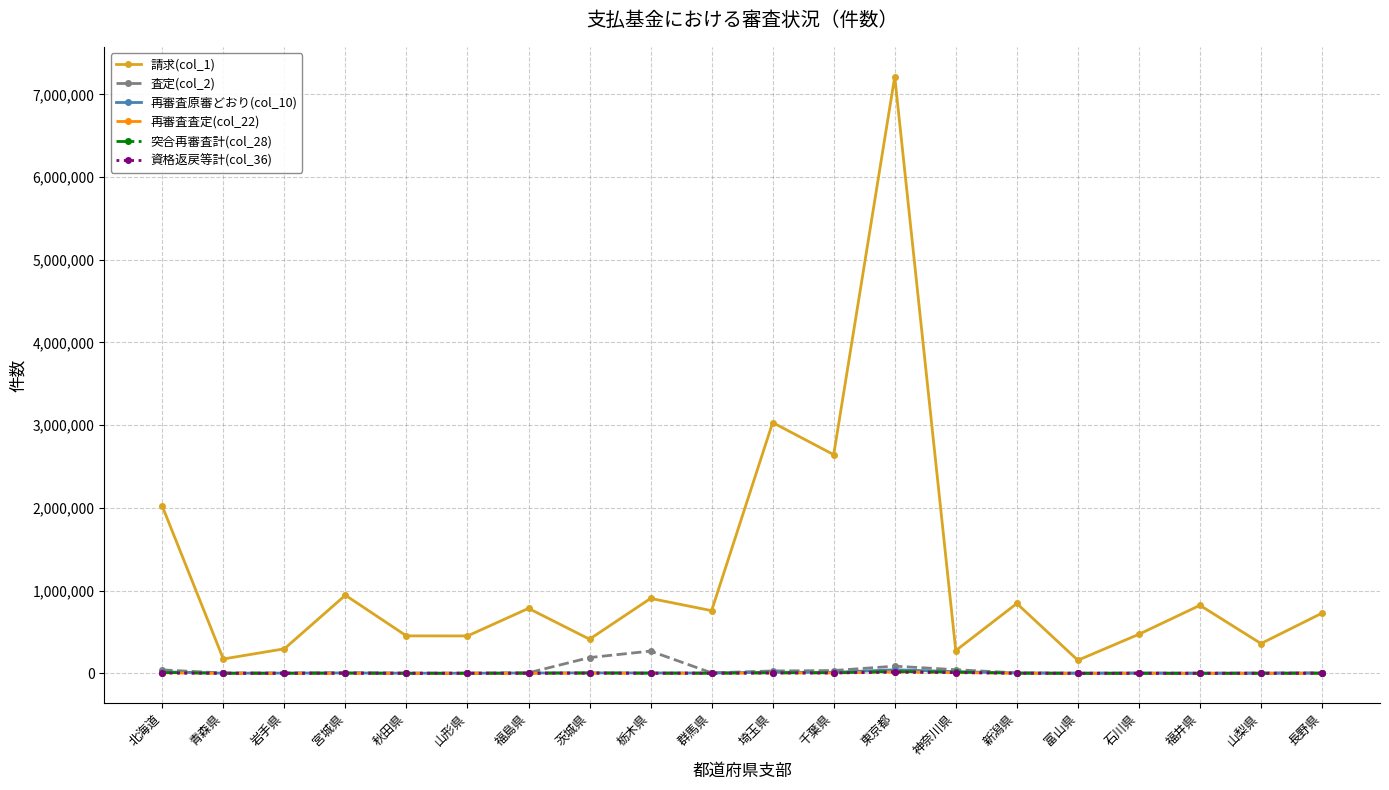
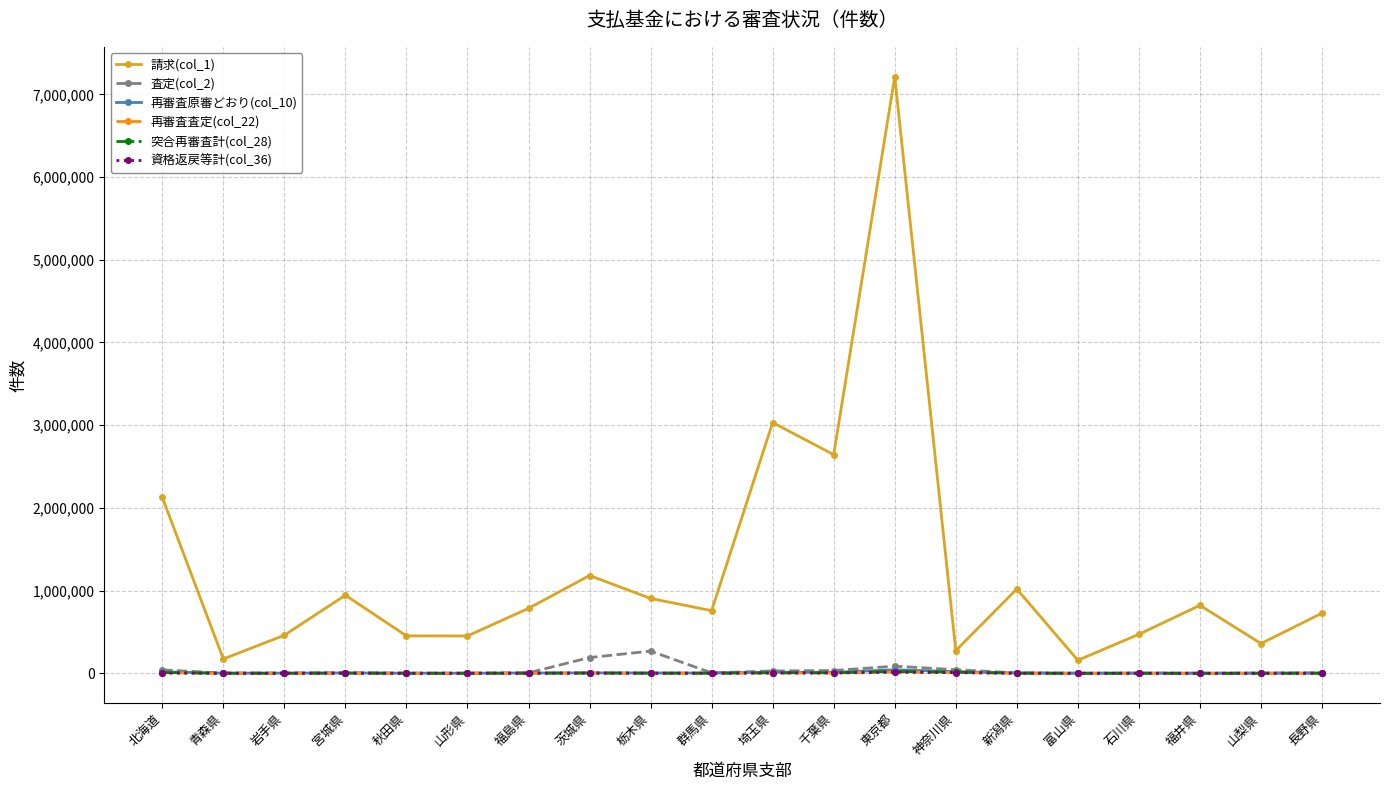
請求(col_1), 北海道: 2,000,000 -> 2,100,000
請求(col_1), 岩手県: 300,000 -> 500,000
請求(col_1), 茨城県: 400,000 -> 1,200,000
請求(col_1), 新潟県: 800,000 -> 1,000,000
